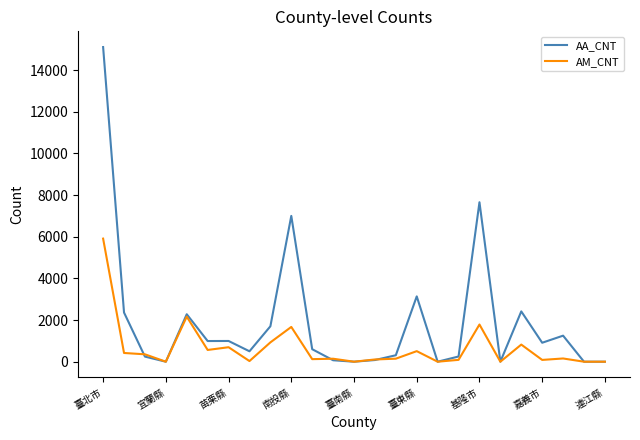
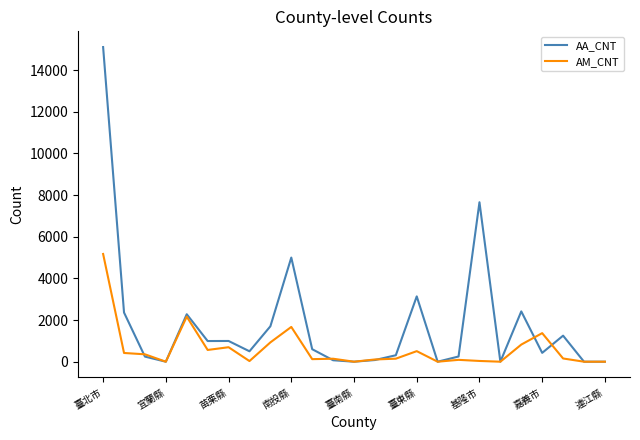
AM_CNT, 臺北市: 5900 -> 5200
AA_CNT, 南投縣: 7000 -> 5000
AM_CNT, 基隆市: 1800 -> 0
AA_CNT, 嘉義市: 900 -> 400
AM_CNT, 嘉義市: 100 -> 1400
